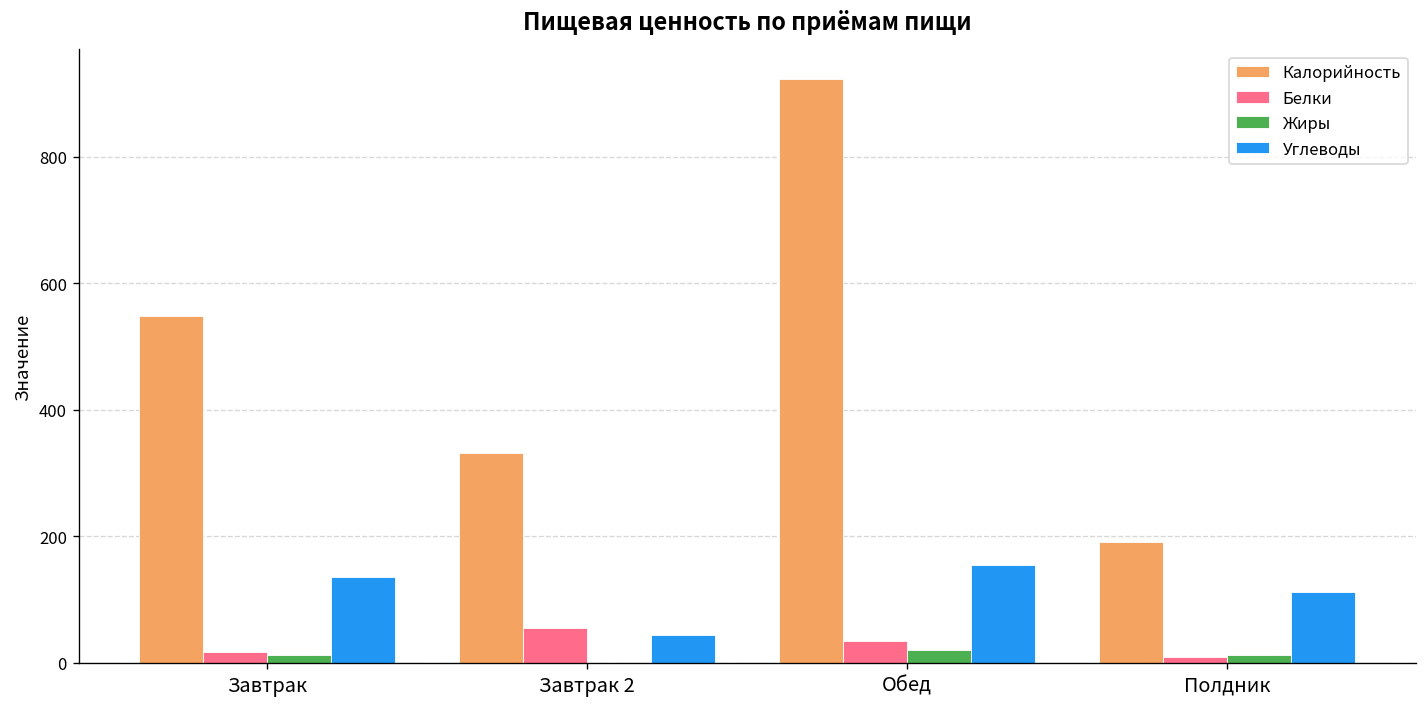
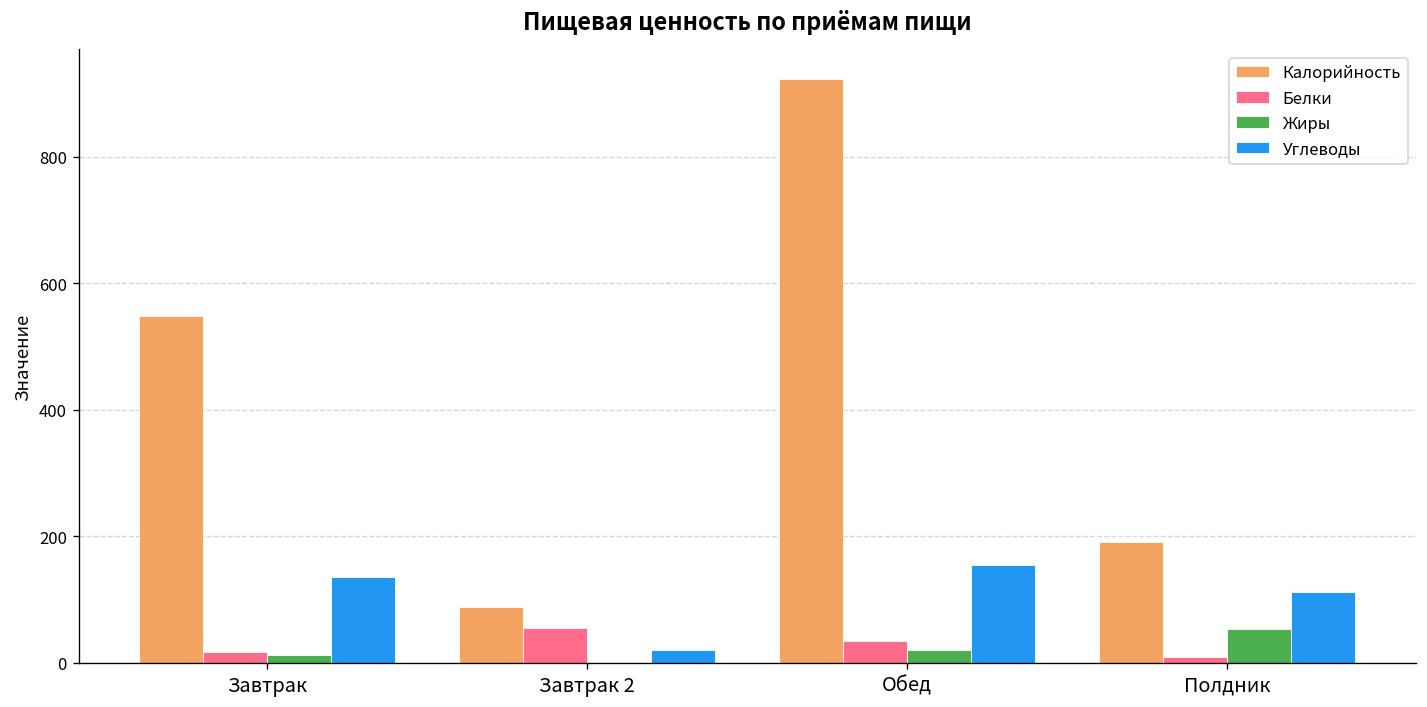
Калорийность, Завтрак 2: 330 -> 90
Углеводы, Завтрак 2: 40 -> 20
Жиры, Полдник: 10 -> 50
